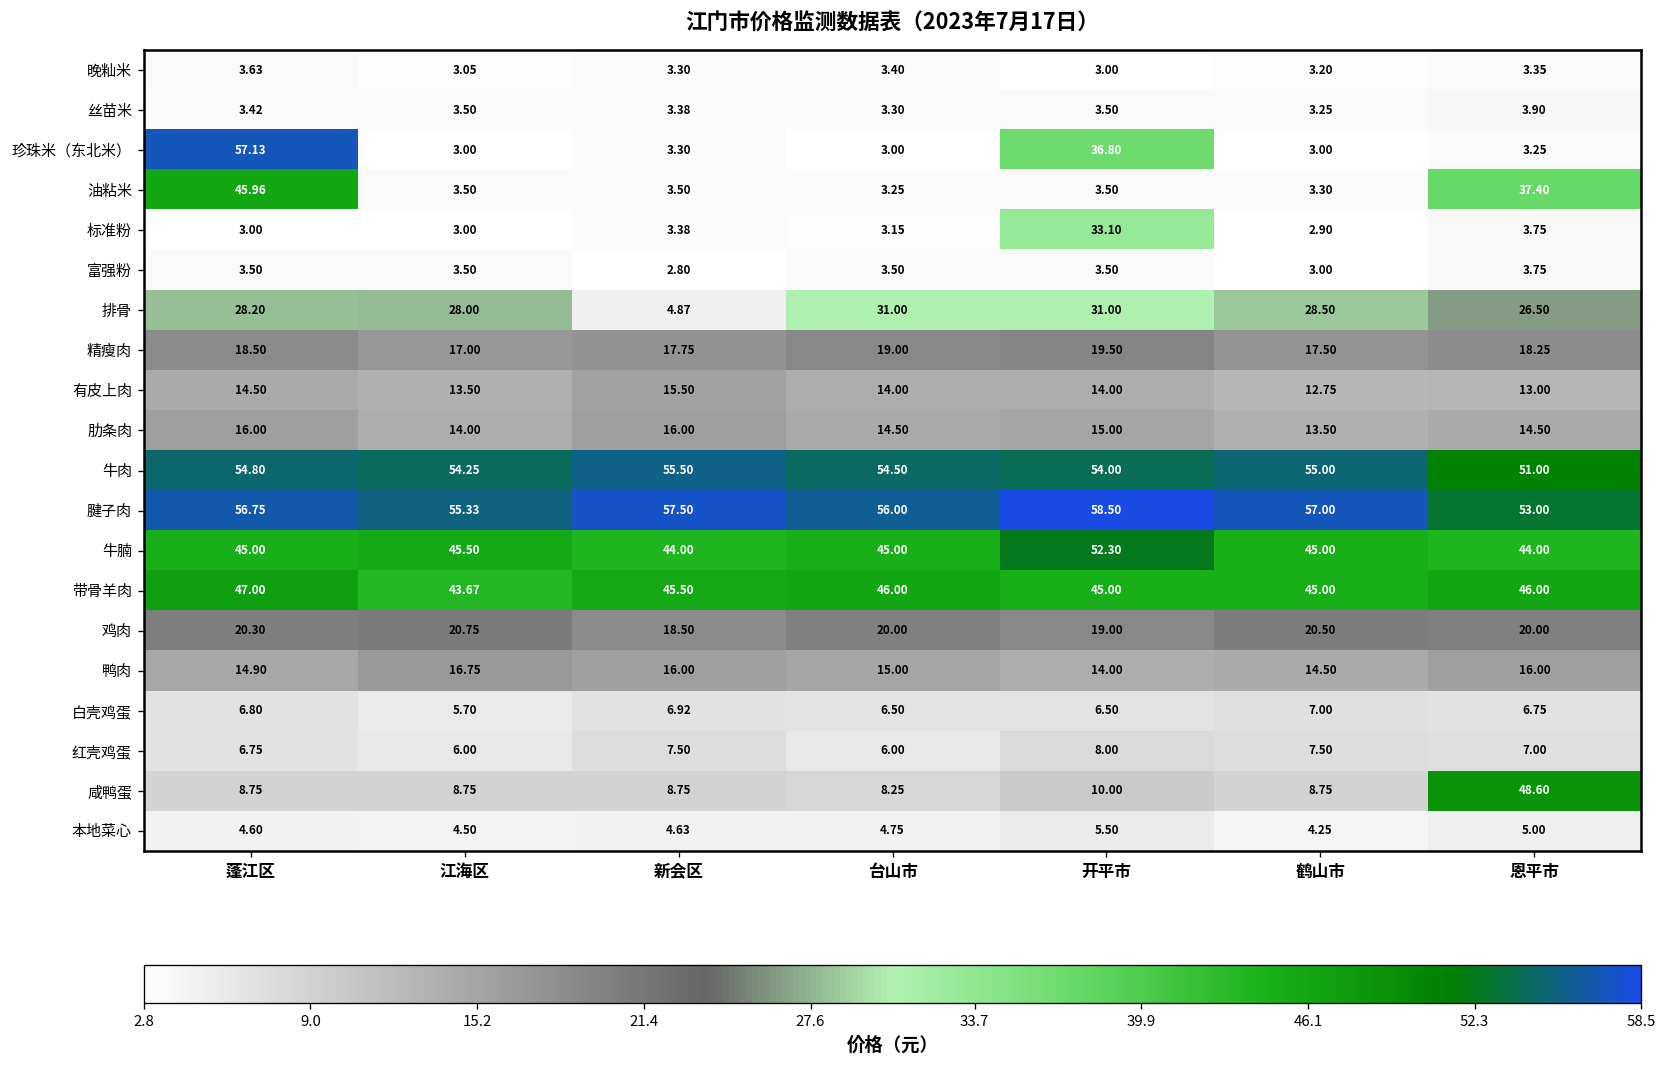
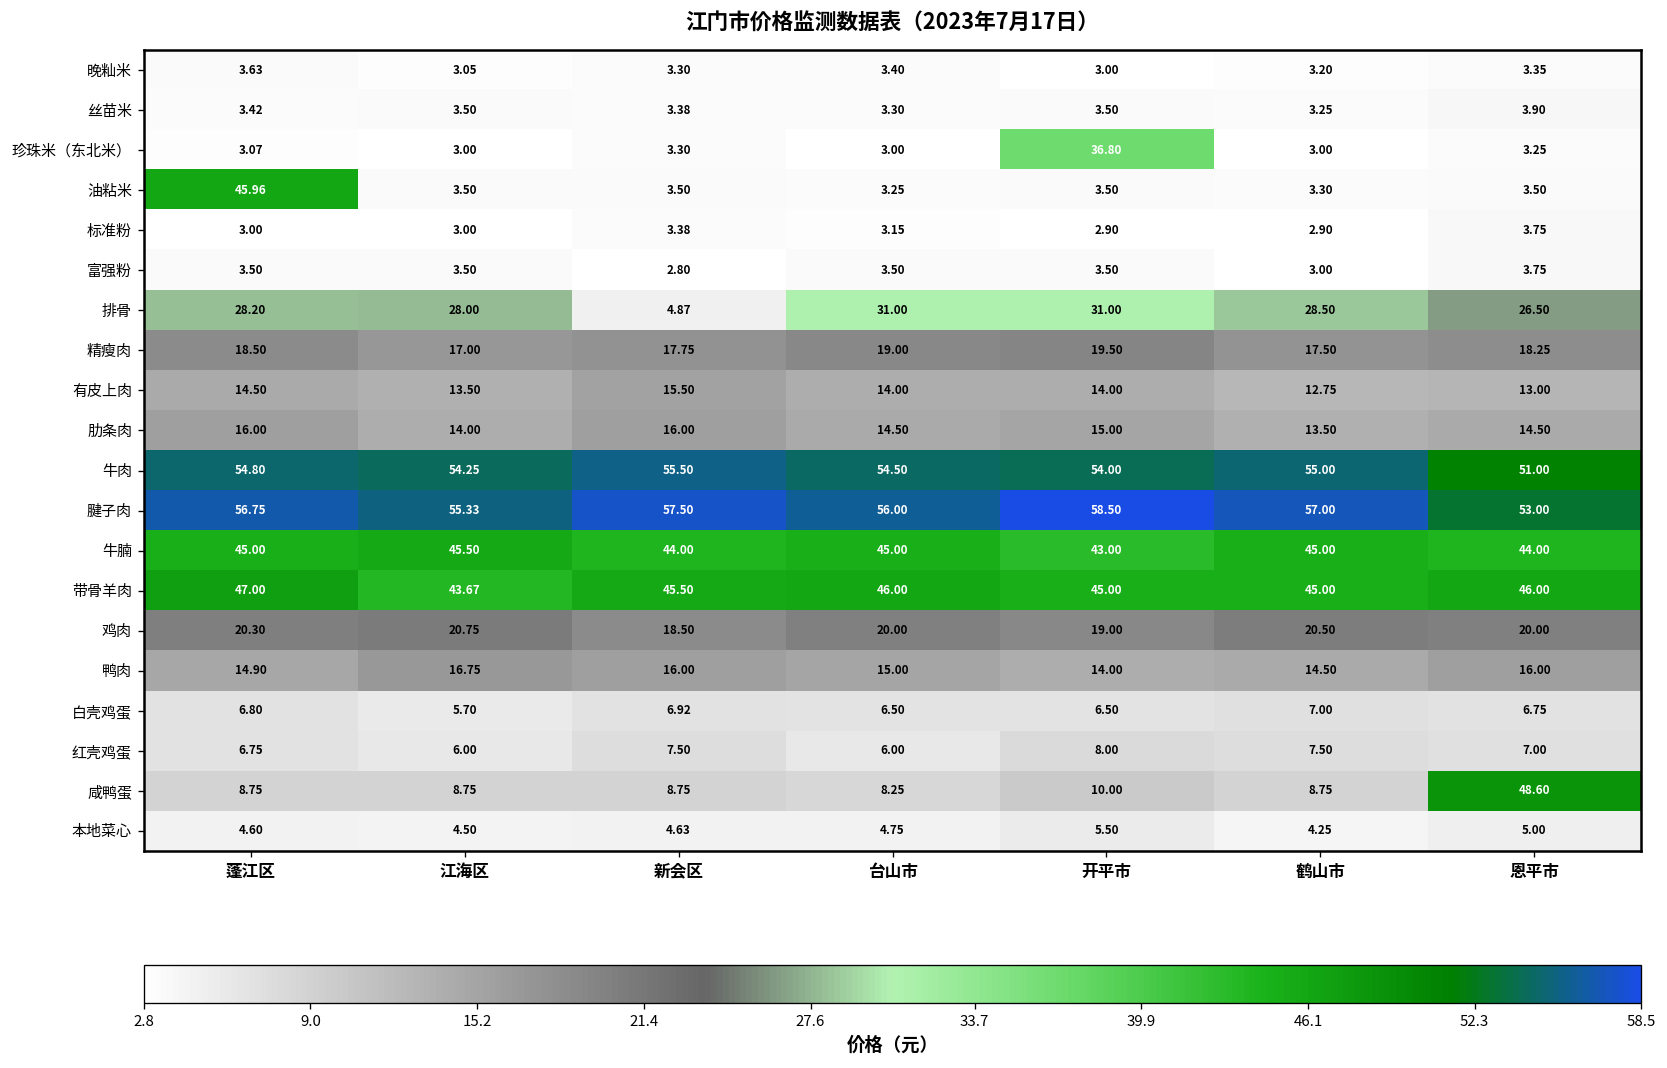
珍珠米（东北米）, 蓬江区: 57.13 -> 3.07
油粘米, 恩平市: 37.40 -> 3.50
标准粉, 开平市: 33.10 -> 2.90
牛腩, 开平市: 52.30 -> 43.00
